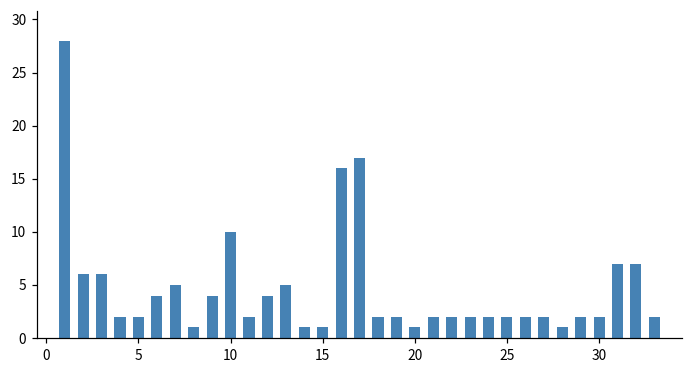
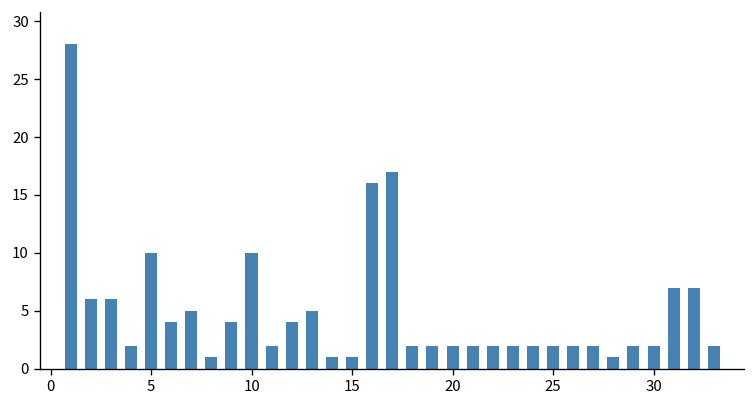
5: 2 -> 10
20: 1 -> 2
